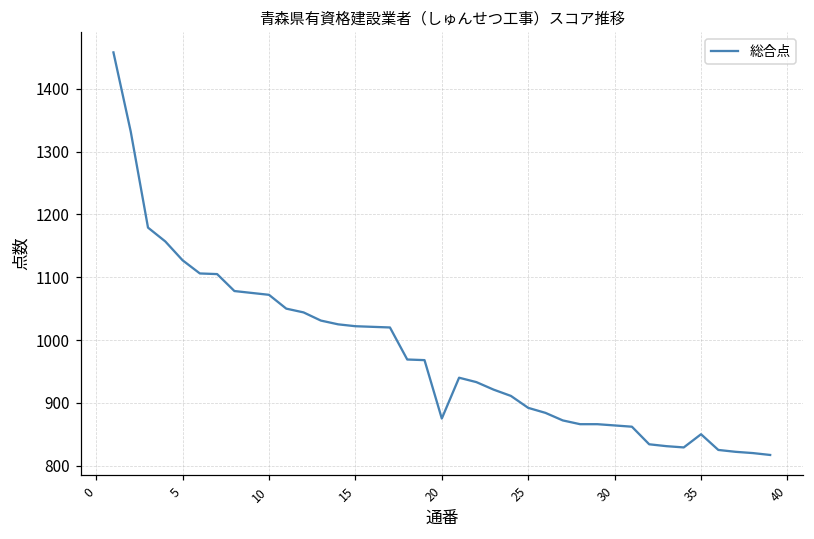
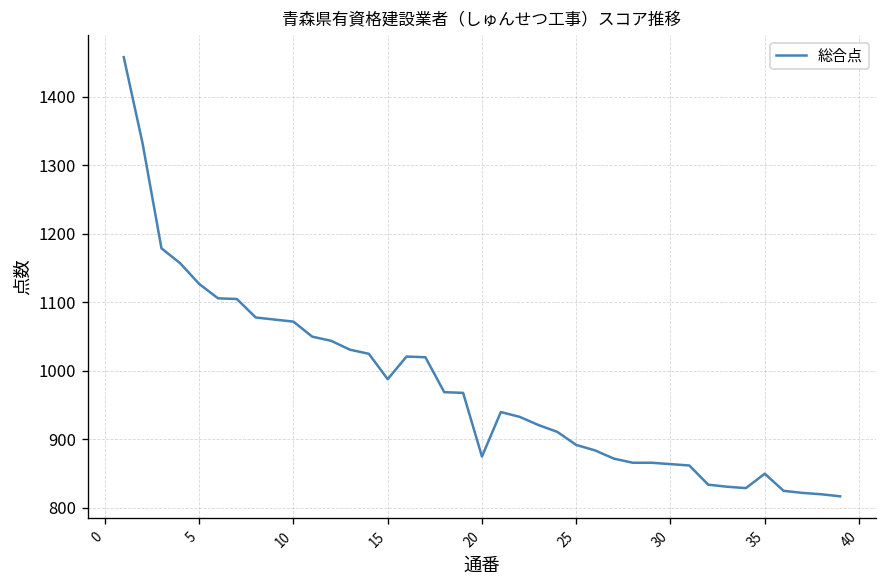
15: 1020 -> 990
